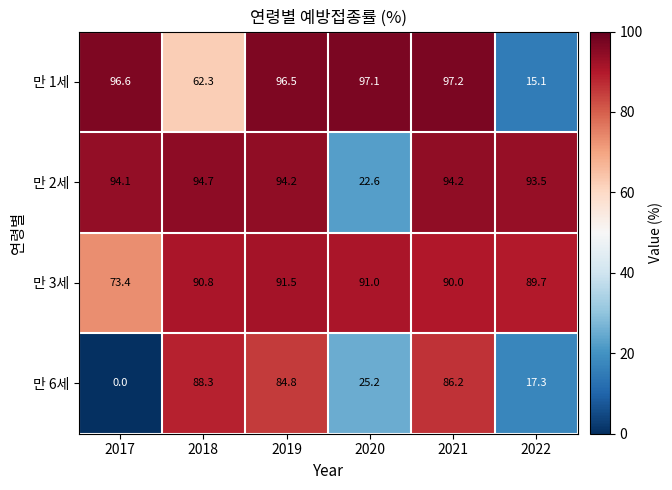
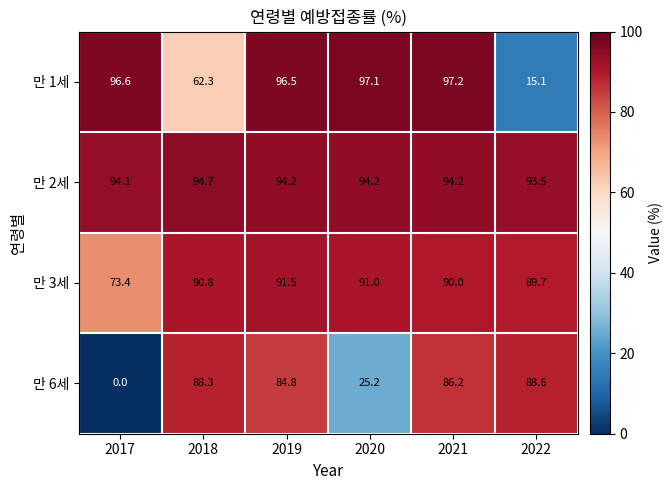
만 2세, 2020: 22.6 -> 94.2
만 6세, 2022: 17.3 -> 88.6
